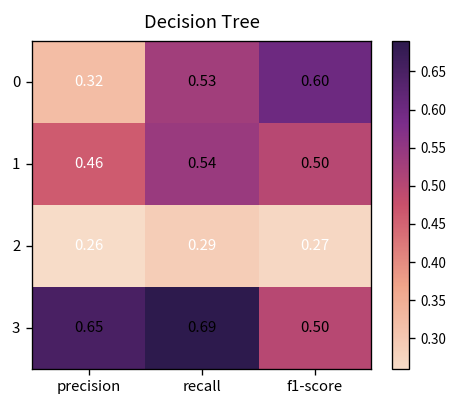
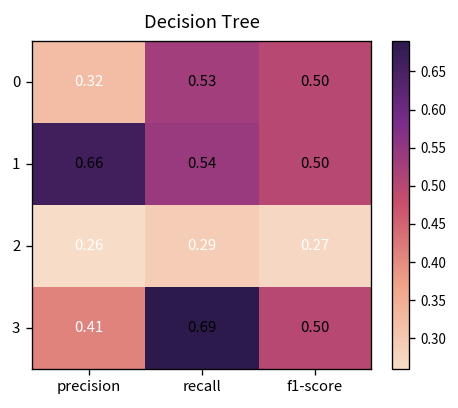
0, f1-score: 0.60 -> 0.50
1, precision: 0.46 -> 0.66
3, precision: 0.65 -> 0.41
